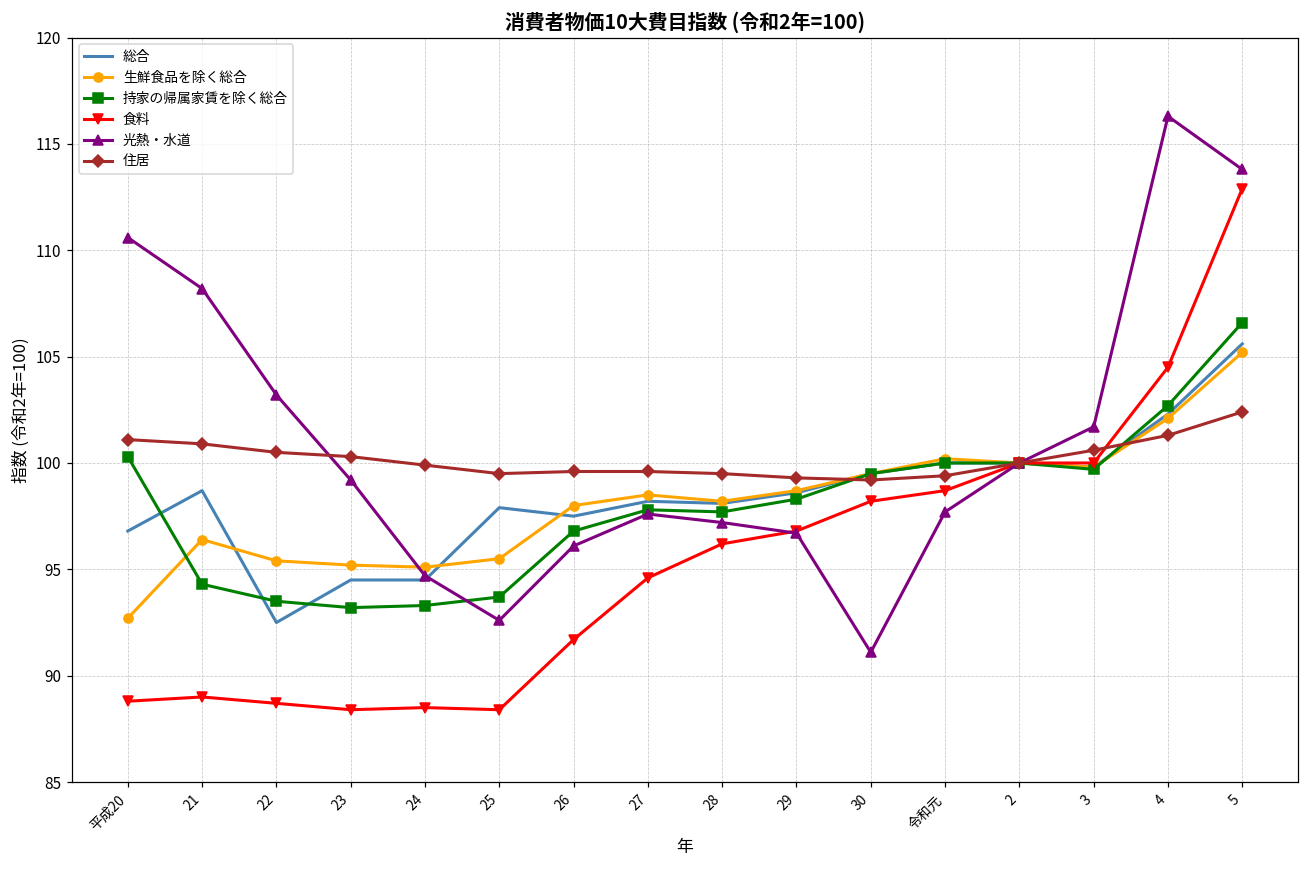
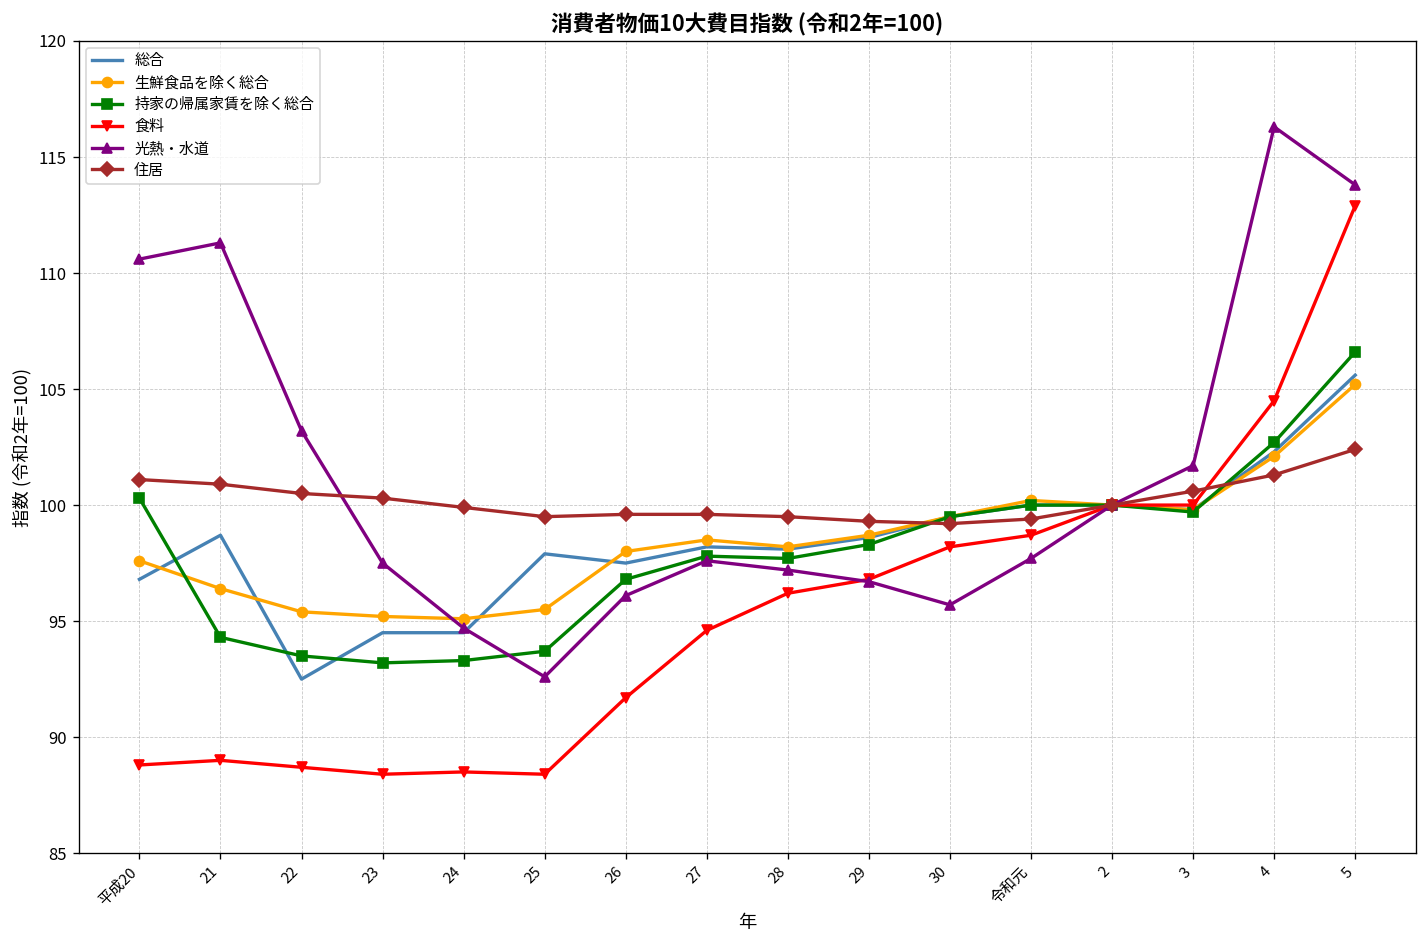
生鮮食品を除く総合, 平成20: 92.7 -> 97.6
光熱・水道, 21: 108.2 -> 111.3
光熱・水道, 23: 99.2 -> 97.5
光熱・水道, 30: 91.1 -> 95.7
